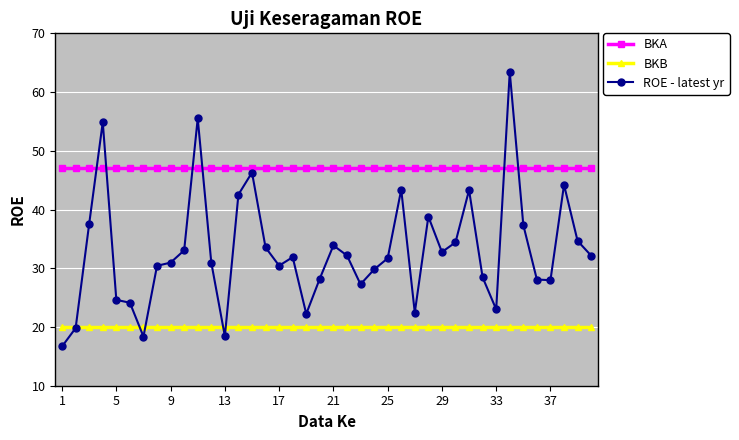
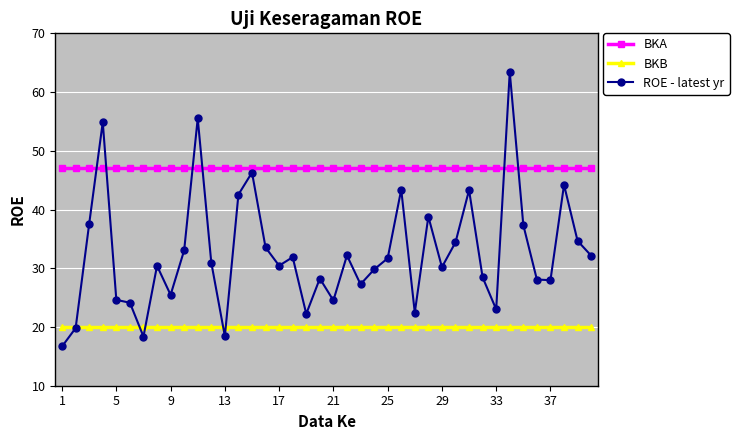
ROE - latest yr, 9: 31 -> 25
ROE - latest yr, 21: 34 -> 25
ROE - latest yr, 29: 33 -> 30
